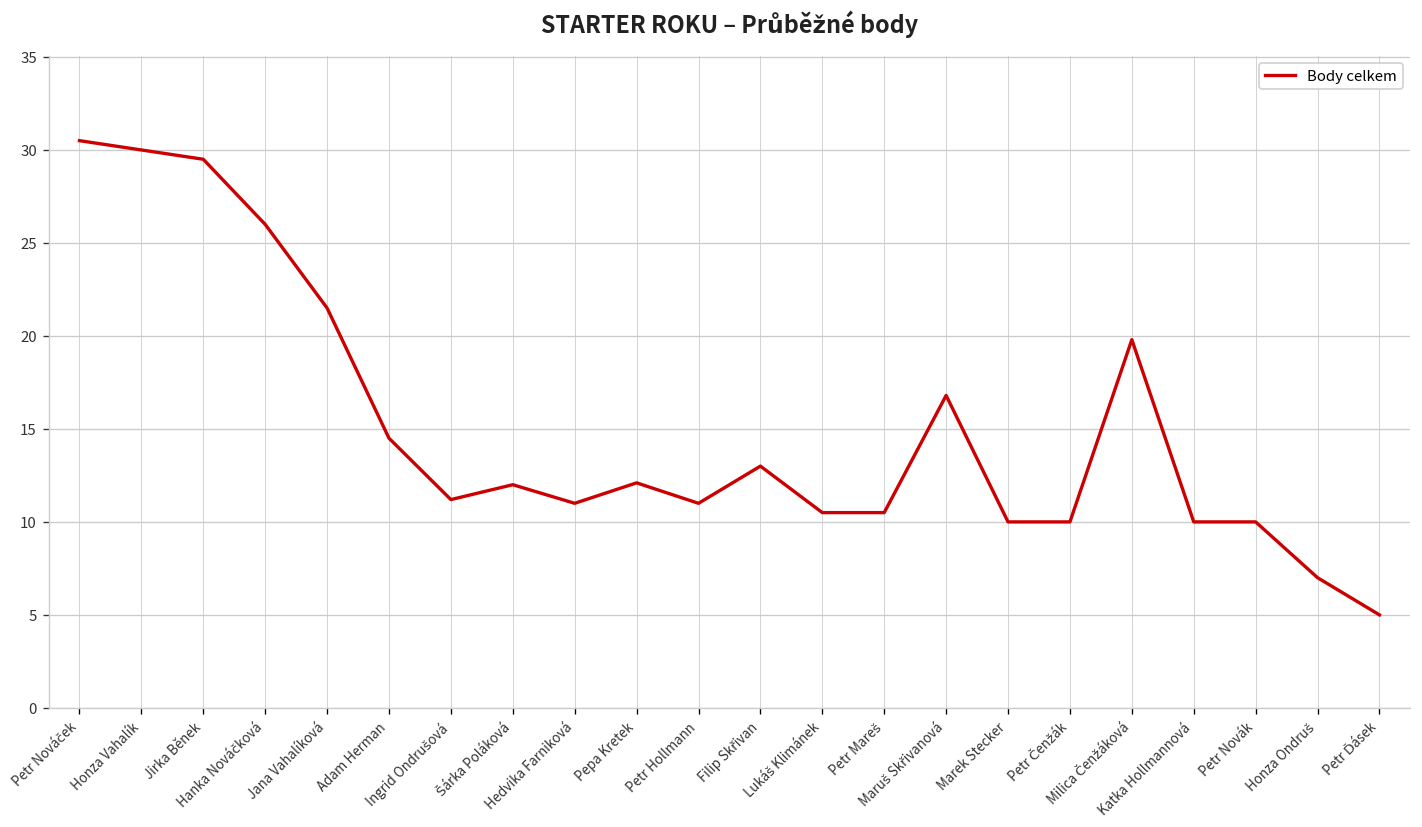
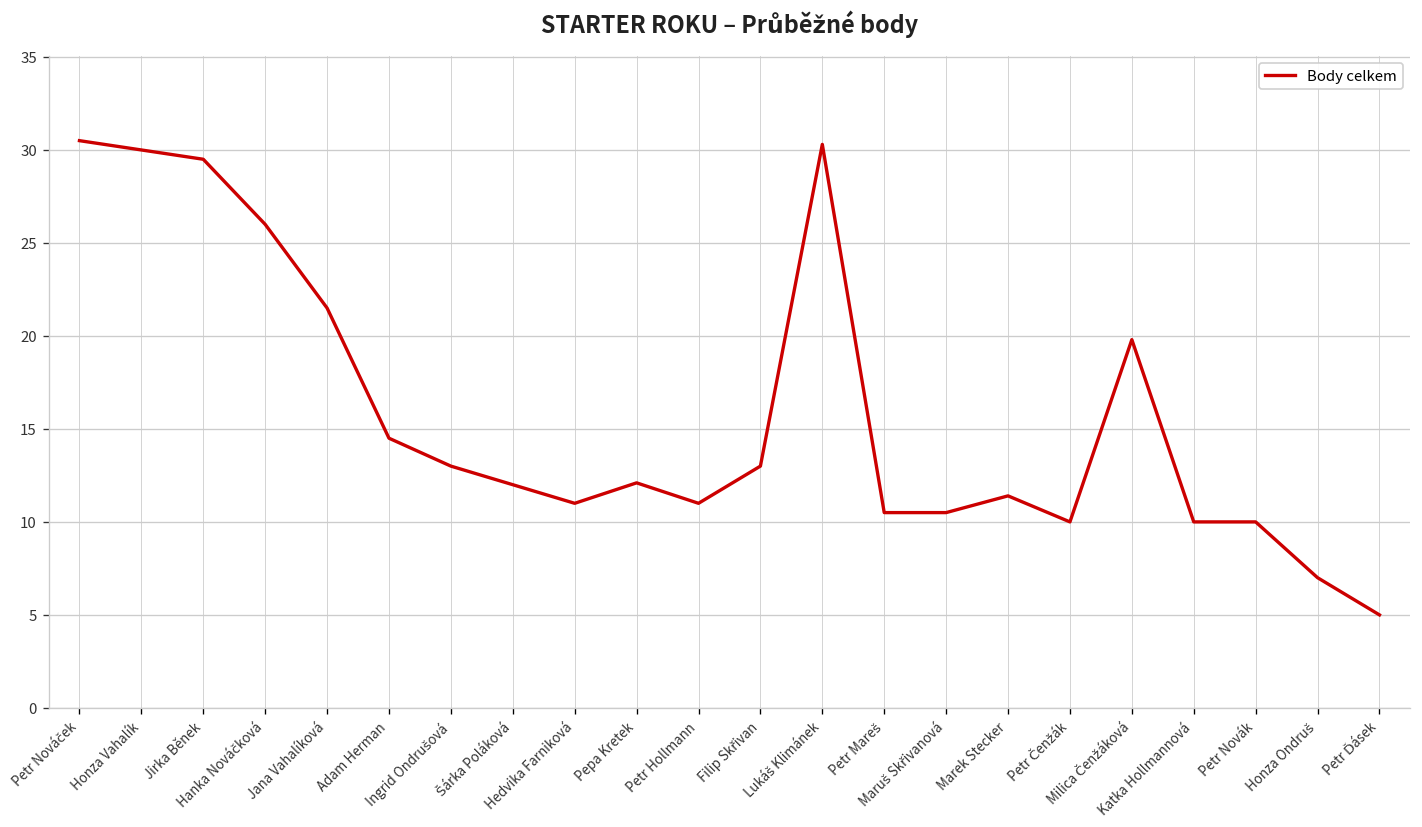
Ingrid Ondrušová: 11.2 -> 13.0
Lukáš Klimánek: 10.5 -> 30.3
Maruš Skřivanová: 16.8 -> 10.5
Marek Stecker: 10.0 -> 11.4
